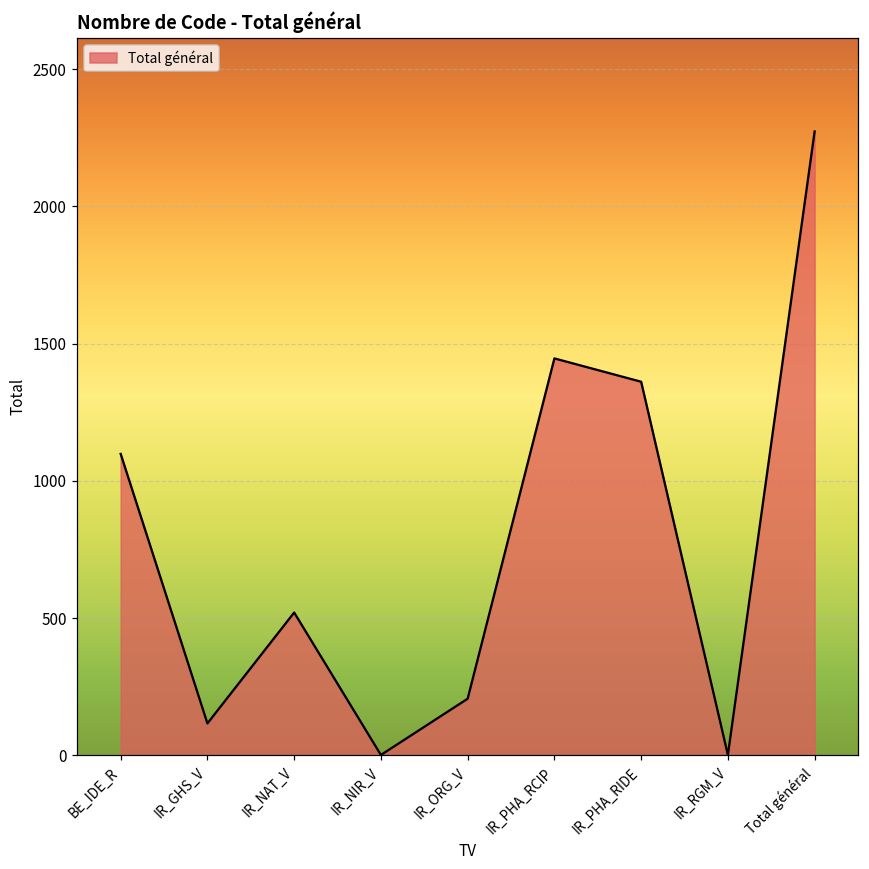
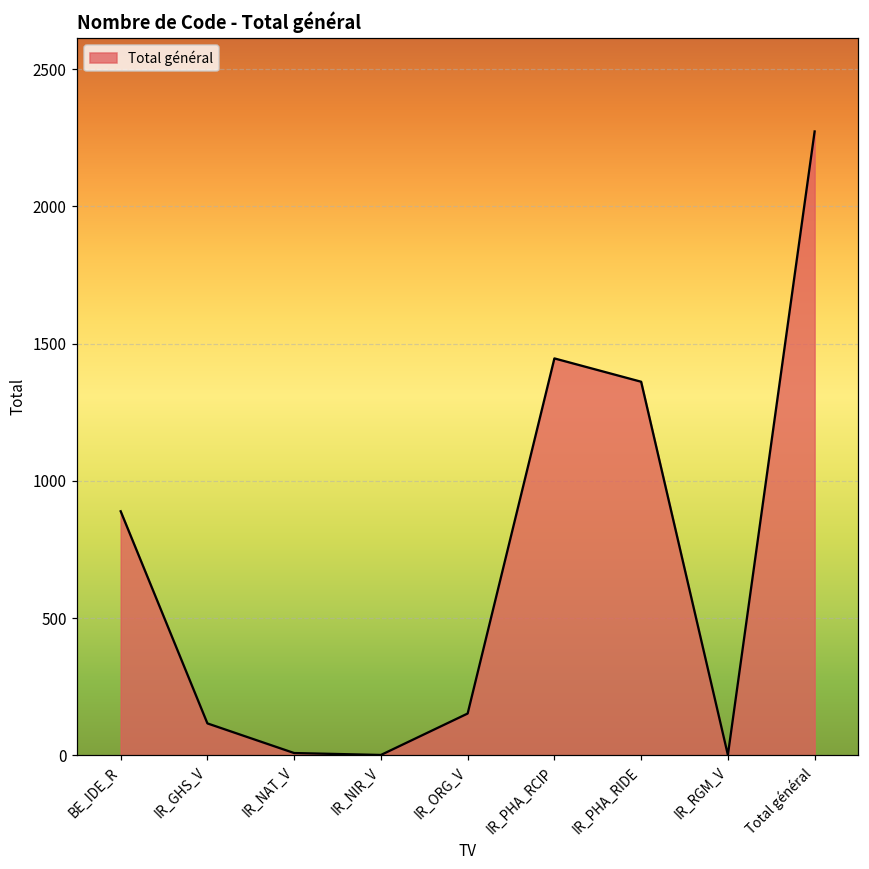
BE_IDE_R: 1100 -> 890
IR_NAT_V: 520 -> 10
IR_ORG_V: 210 -> 150
